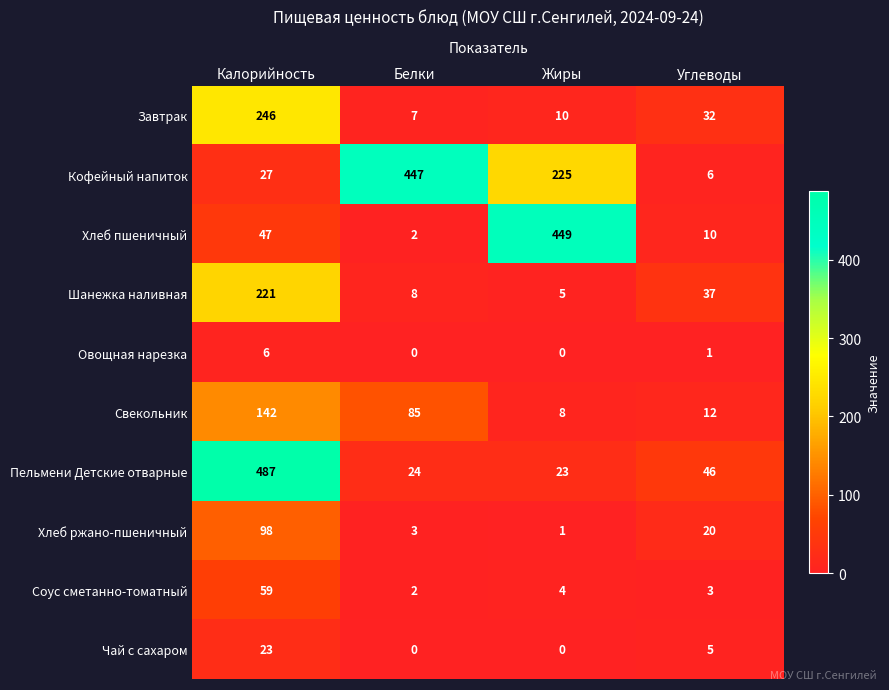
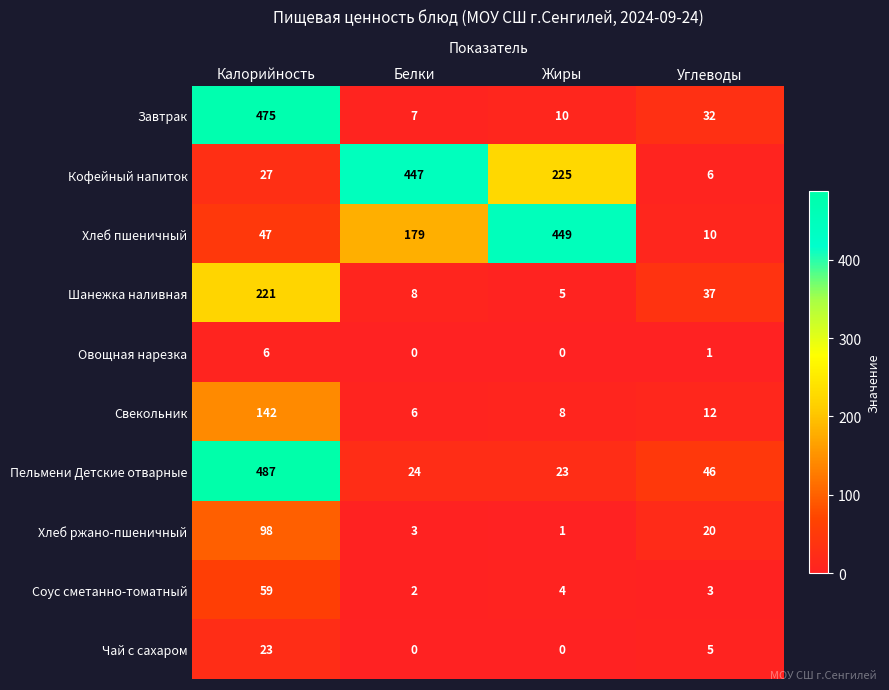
Завтрак, Калорийность: 246 -> 475
Хлеб пшеничный, Белки: 2 -> 179
Свекольник, Белки: 85 -> 6
